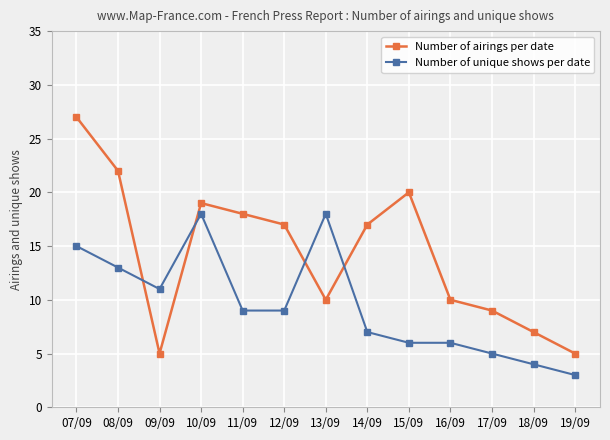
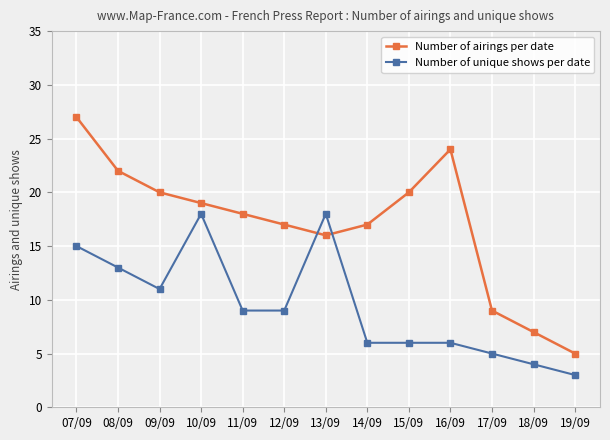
Number of airings per date, 09/09: 5 -> 20
Number of airings per date, 13/09: 10 -> 16
Number of unique shows per date, 14/09: 7 -> 6
Number of airings per date, 16/09: 10 -> 24
